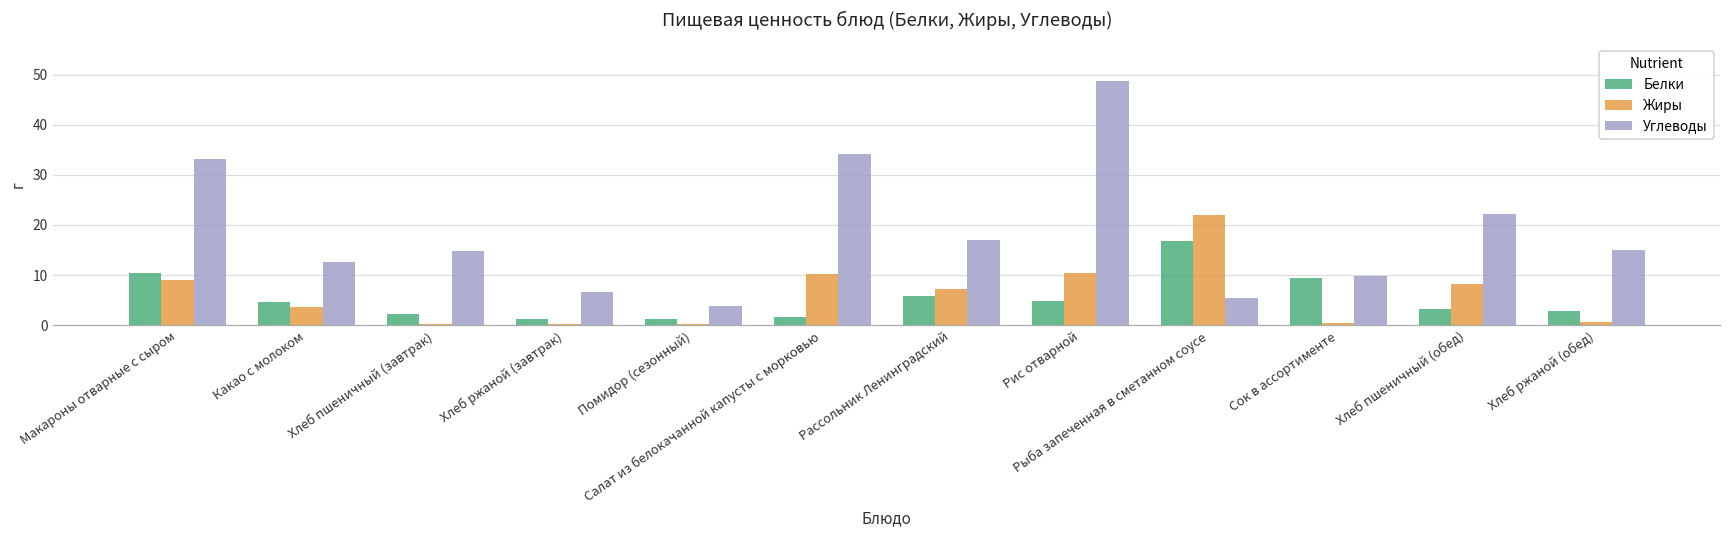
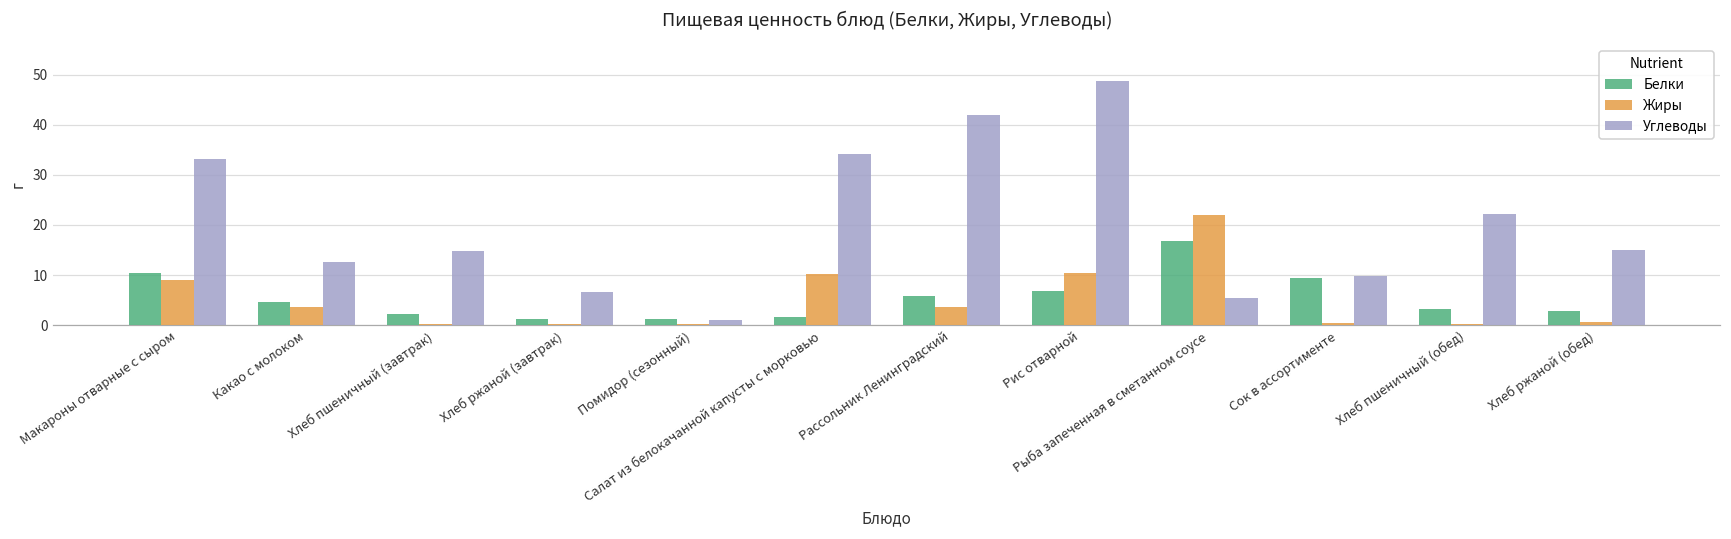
Углеводы, Помидор (сезонный): 4 -> 1
Жиры, Рассольник Ленинградский: 7 -> 4
Углеводы, Рассольник Ленинградский: 17 -> 42
Белки, Рис отварной: 5 -> 7
Жиры, Хлеб пшеничный (обед): 8 -> 0
